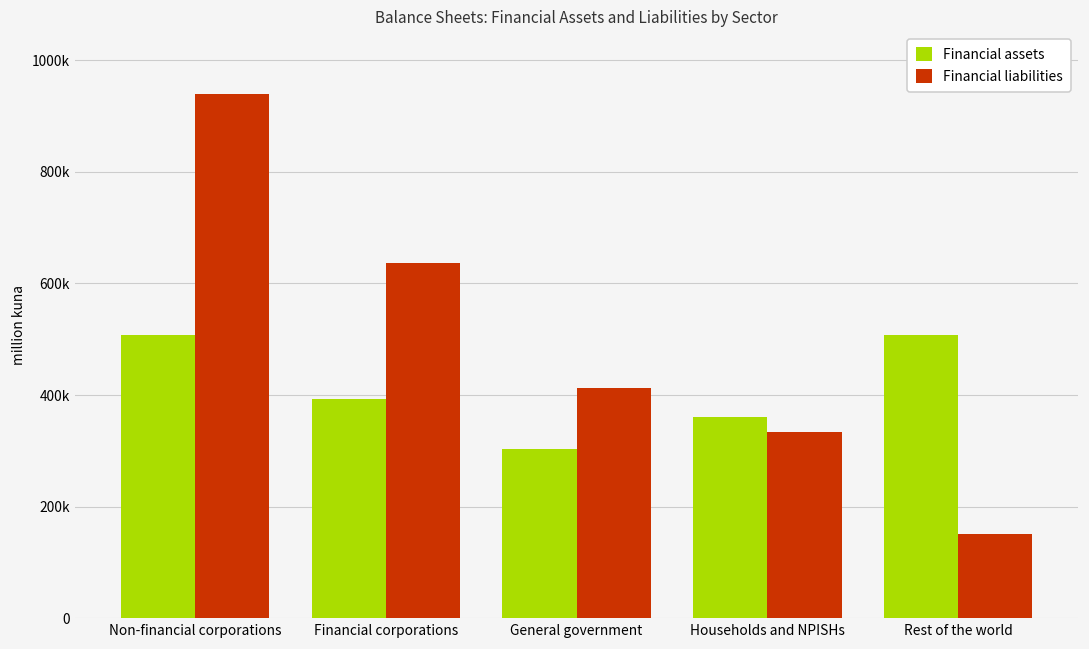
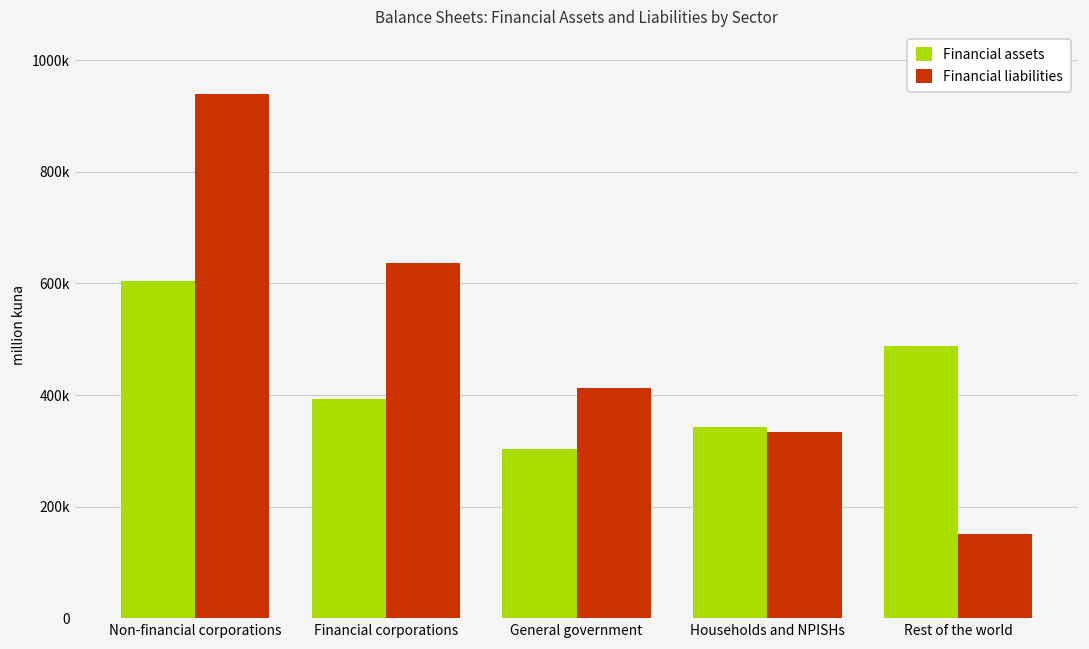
Financial assets, Non-financial corporations: 510000 -> 600000
Financial assets, Households and NPISHs: 360000 -> 340000
Financial assets, Rest of the world: 510000 -> 490000
